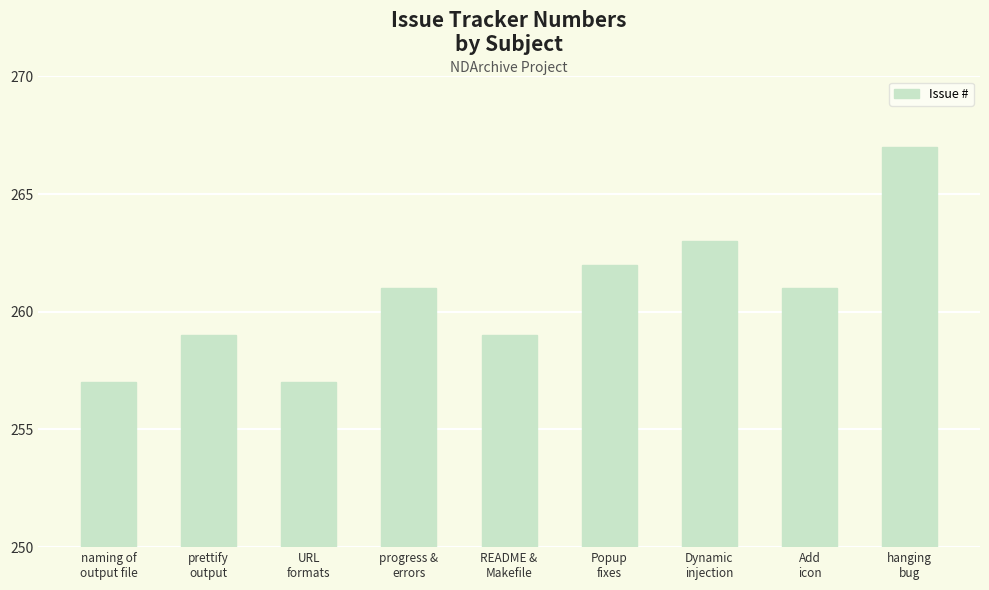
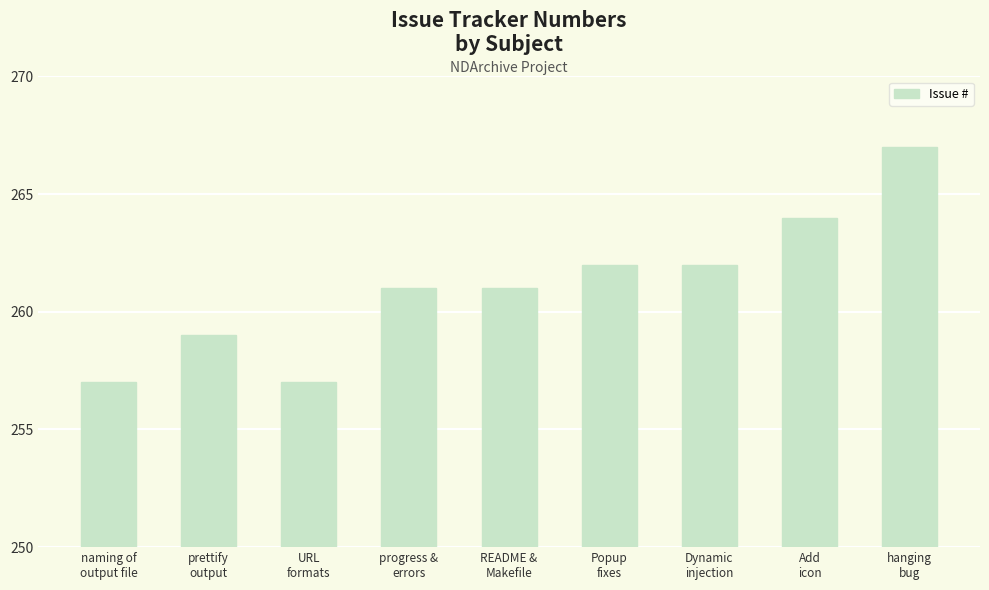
README & Makefile: 259 -> 261
Dynamic injection: 263 -> 262
Add icon: 261 -> 264
